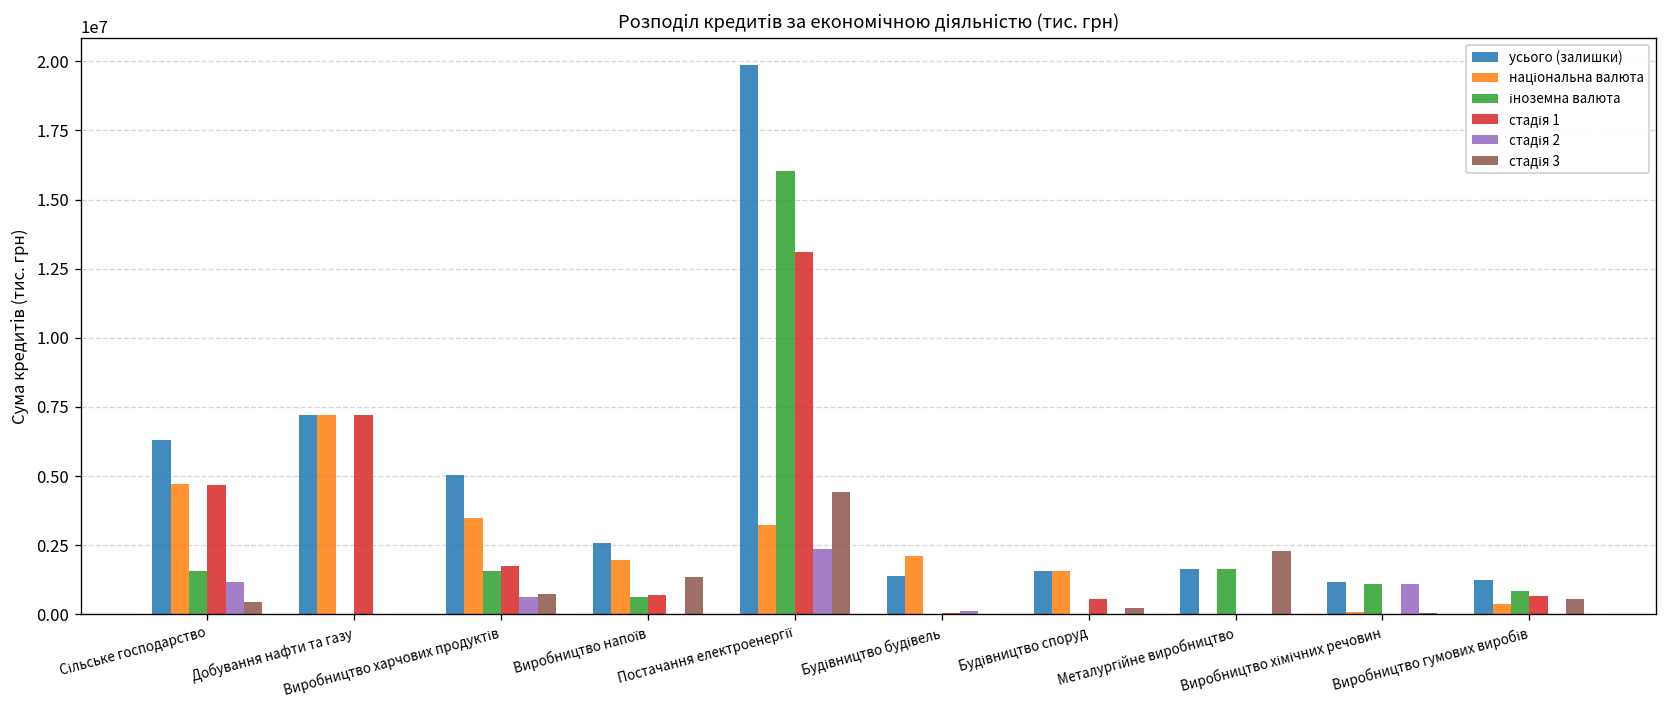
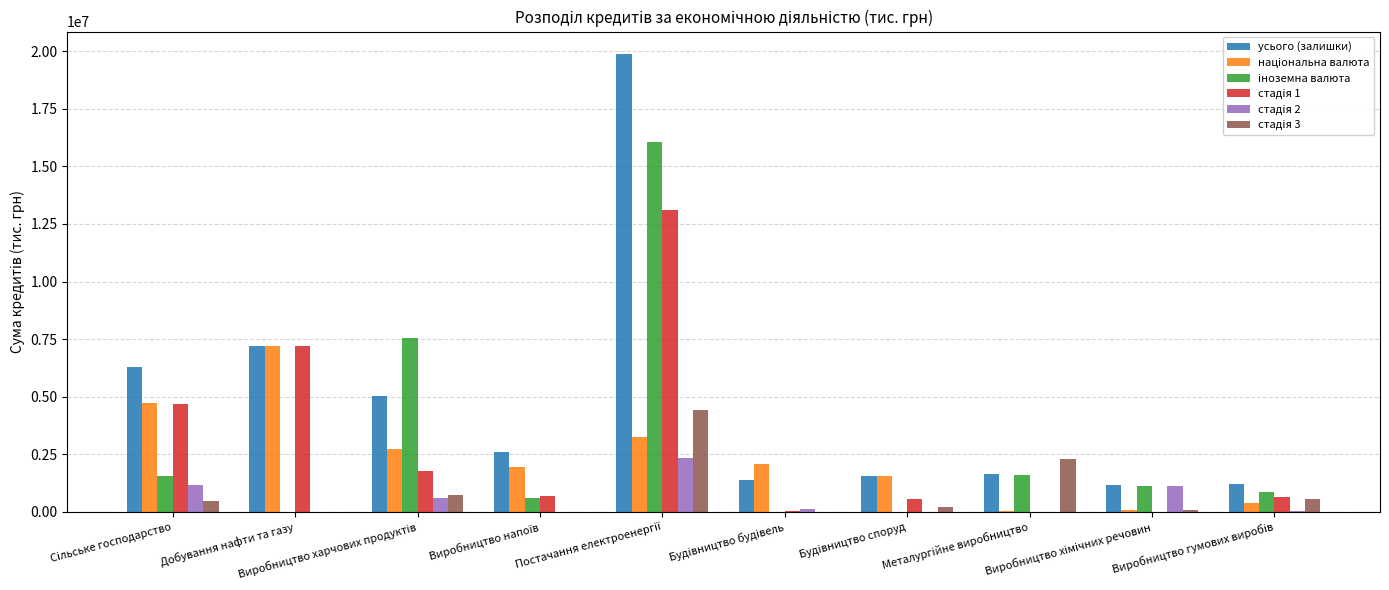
національна валюта, Виробництво харчових продуктів: 3500000 -> 2700000
іноземна валюта, Виробництво харчових продуктів: 1600000 -> 7600000
стадія 3, Виробництво напоїв: 1300000 -> 0
